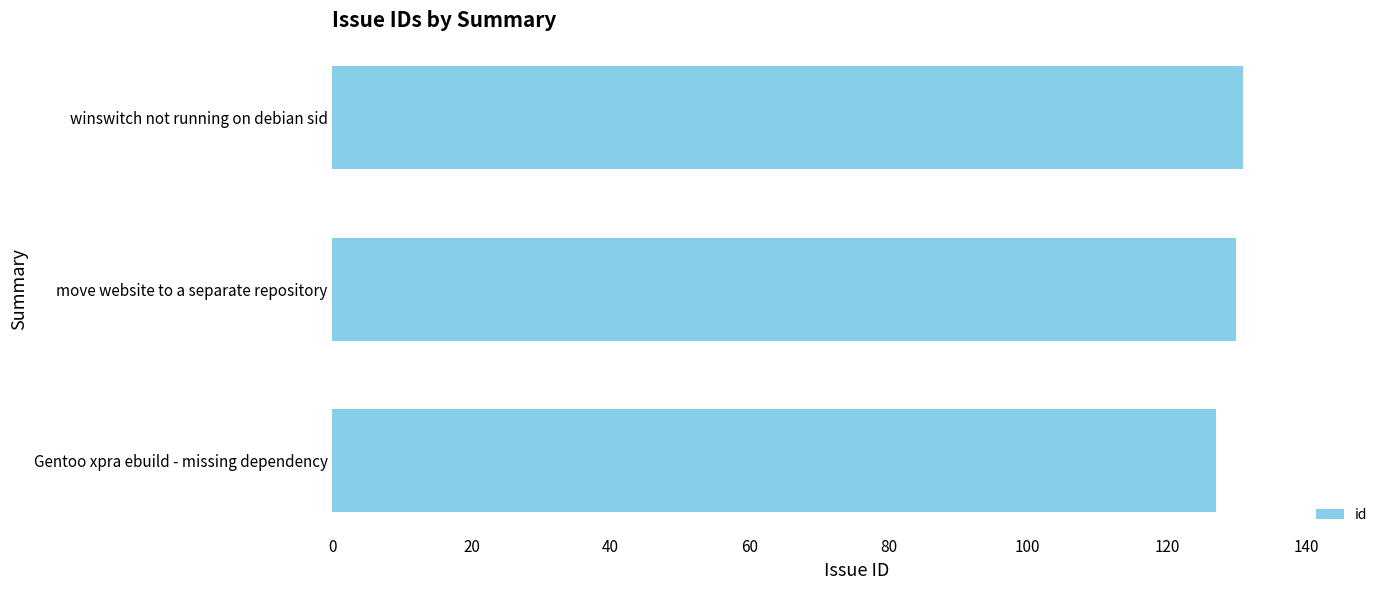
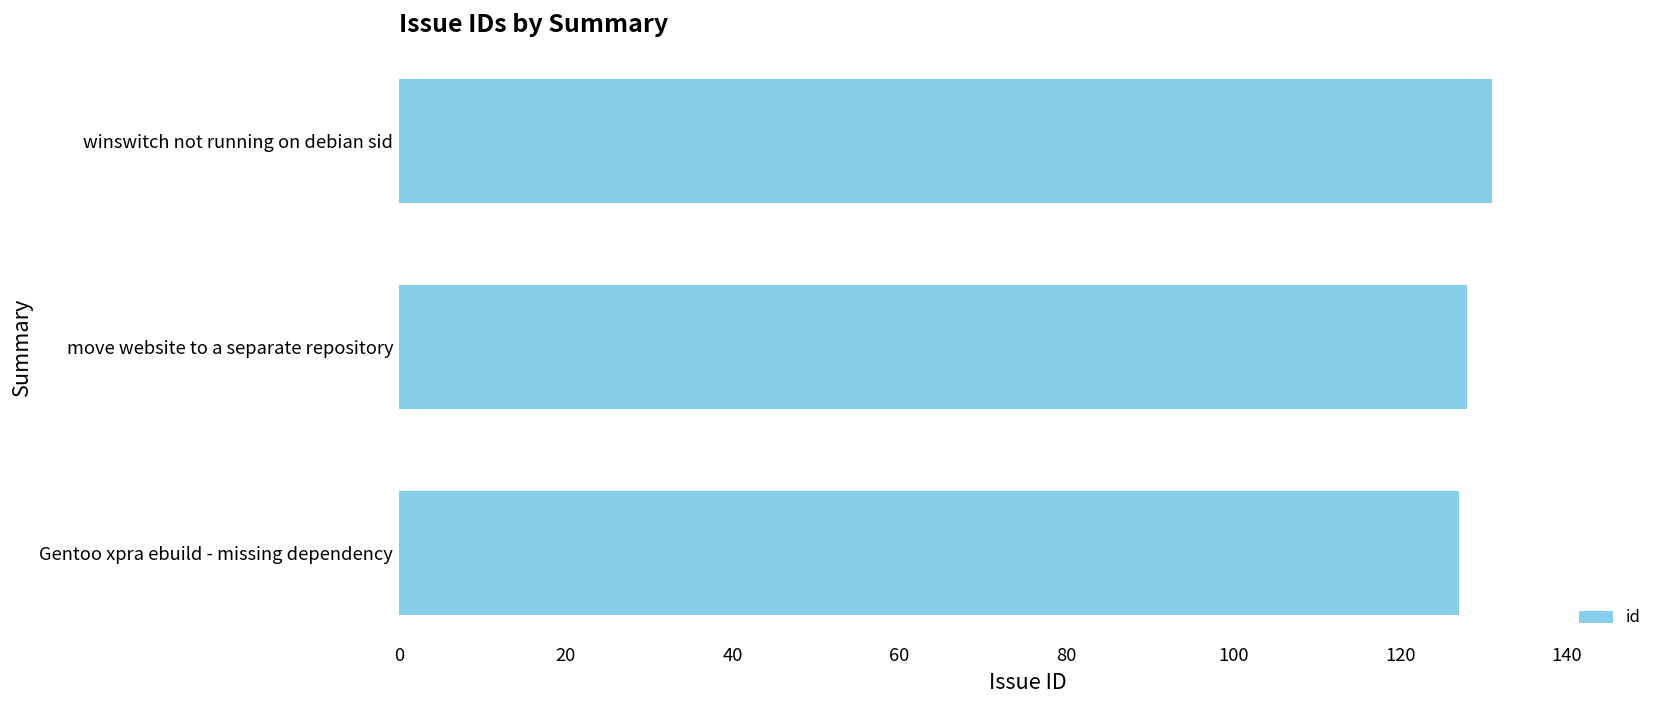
move website to a separate repository: 130 -> 128
